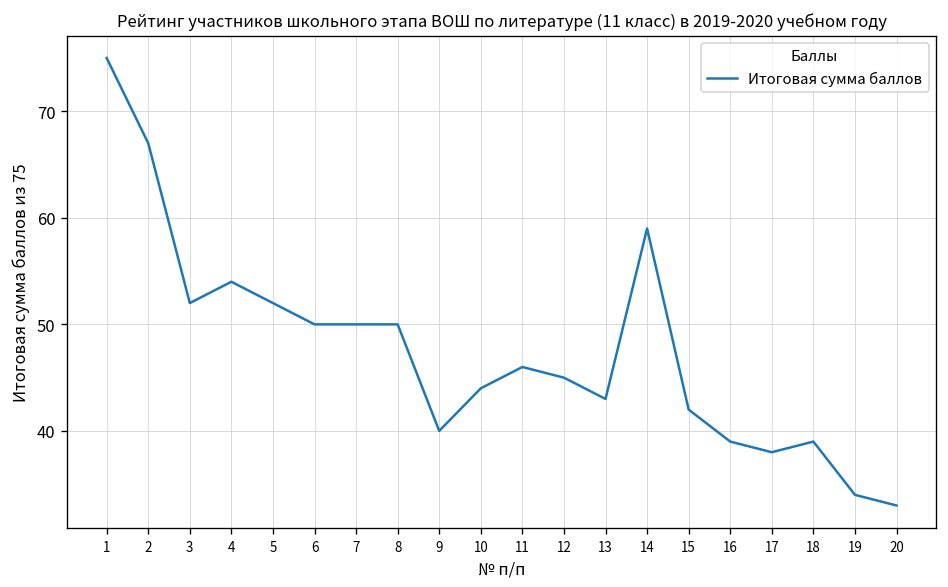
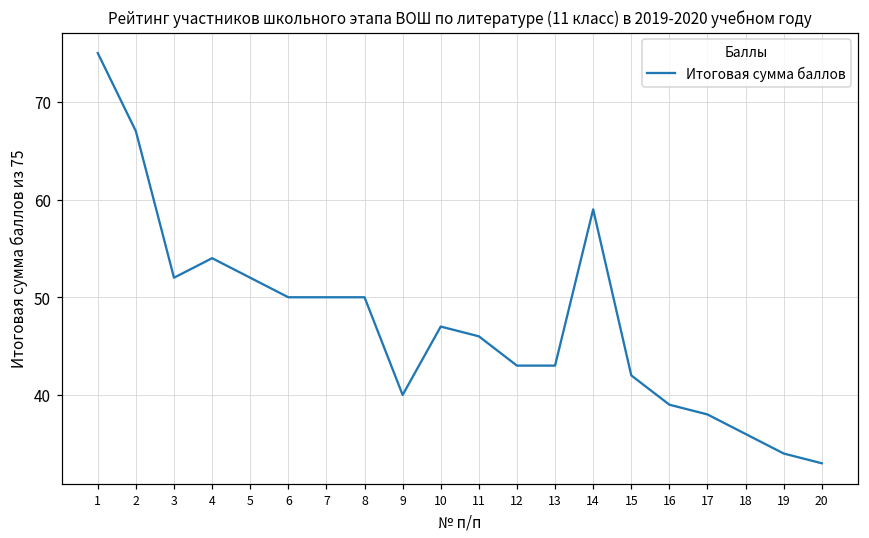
10: 44 -> 47
12: 45 -> 43
18: 39 -> 36
